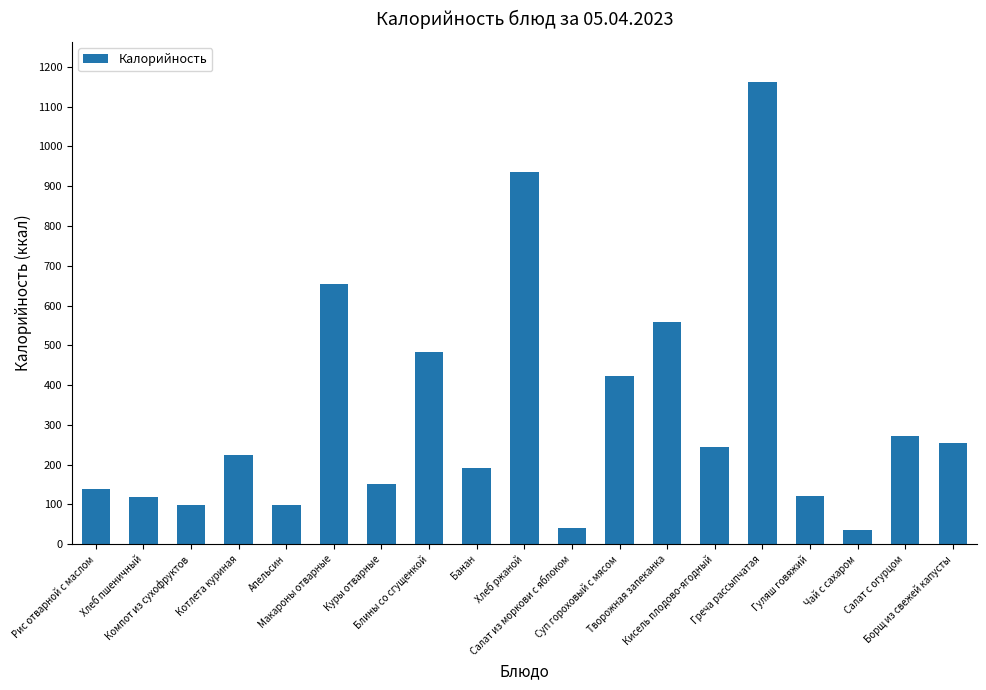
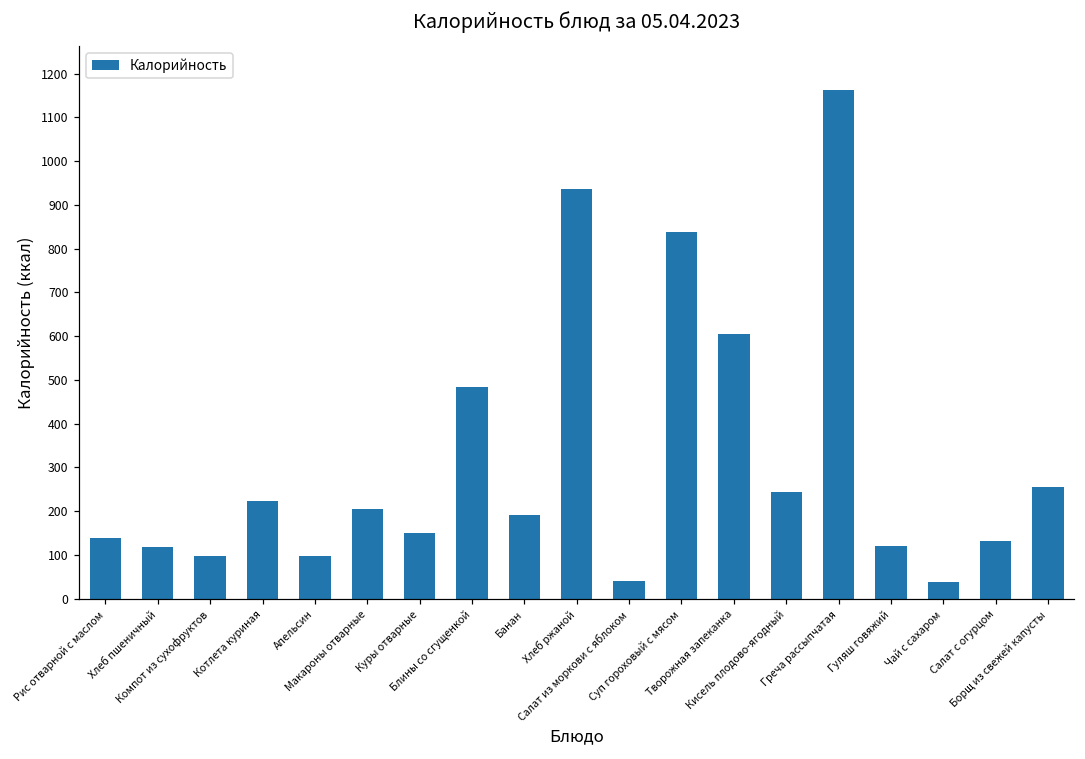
Макароны отварные: 650 -> 210
Суп гороховый с мясом: 420 -> 840
Творожная запеканка: 560 -> 610
Салат с огурцом: 270 -> 130
